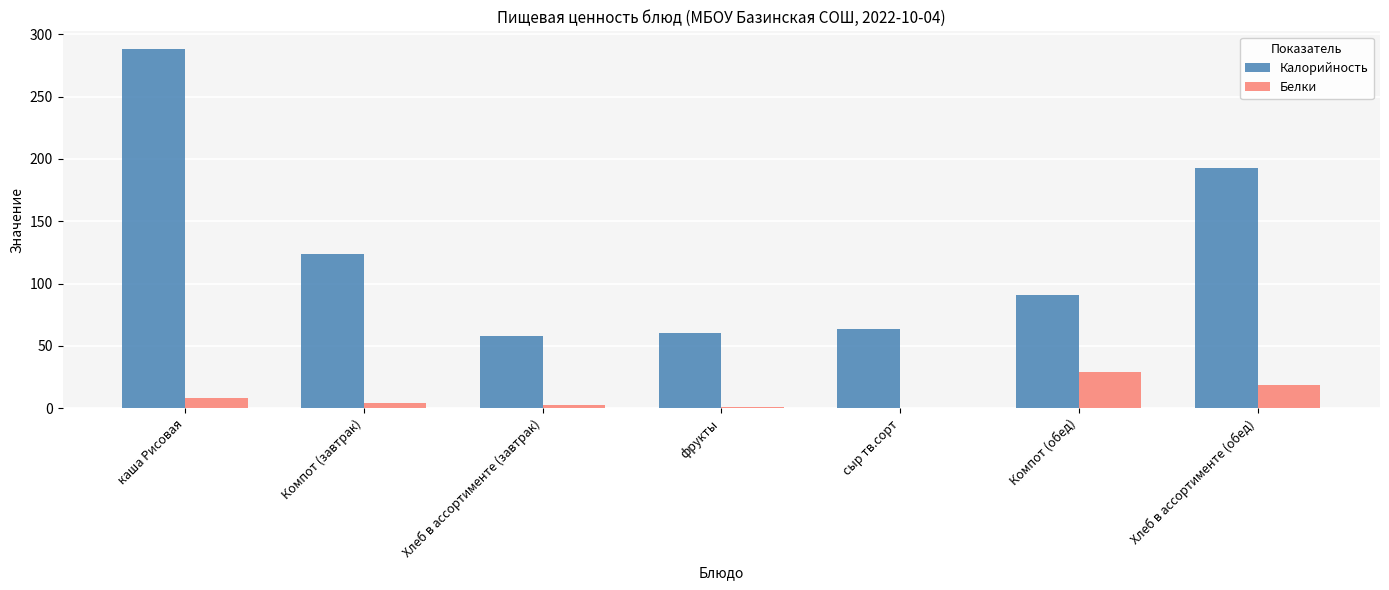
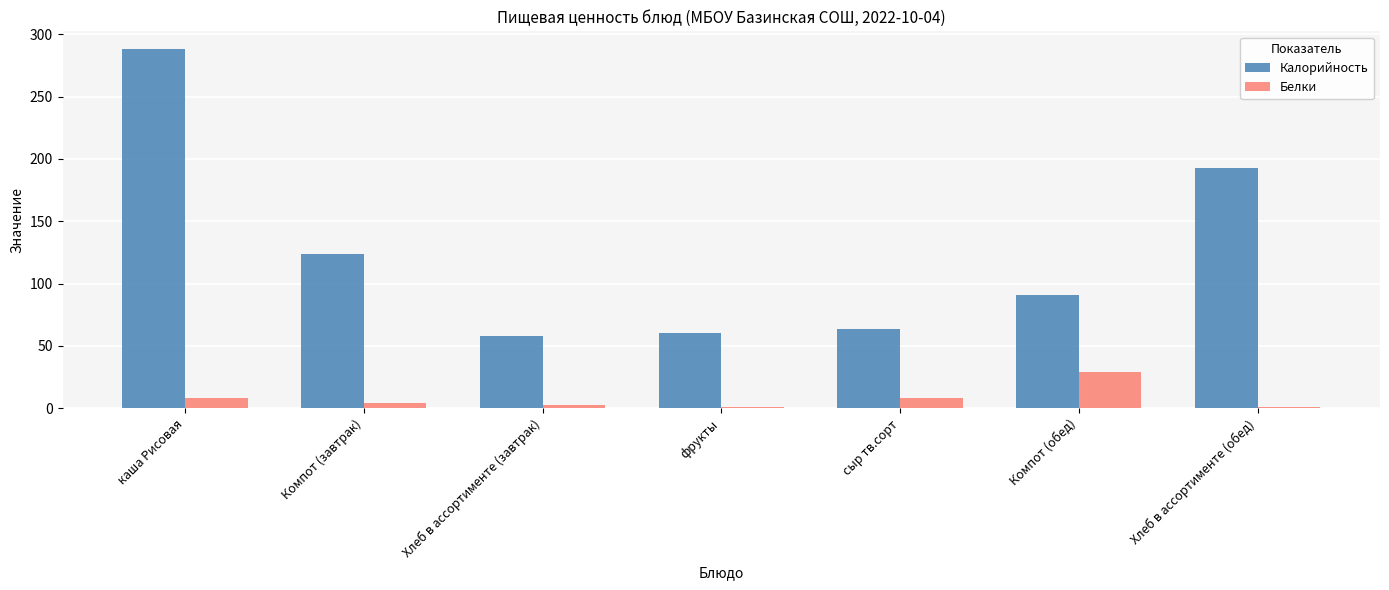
Белки, сыр тв.сорт: 0 -> 8
Белки, Хлеб в ассортименте (обед): 19 -> 1
